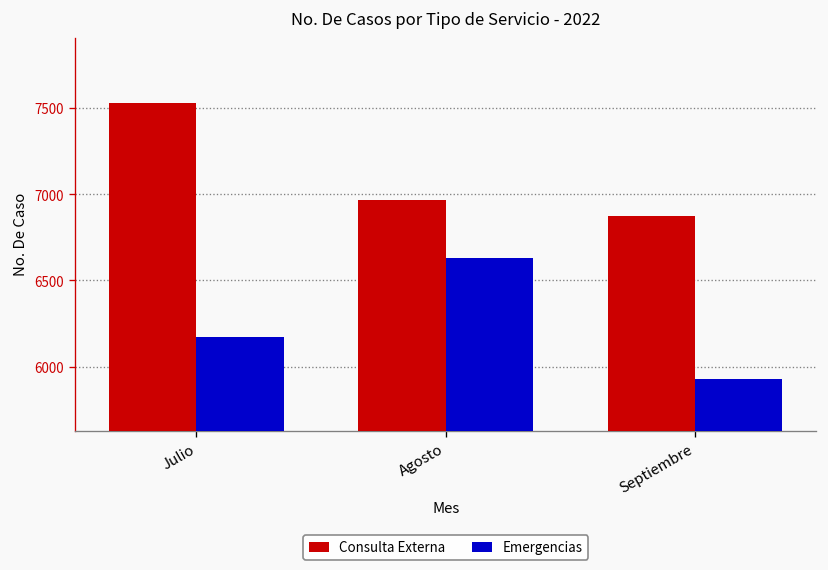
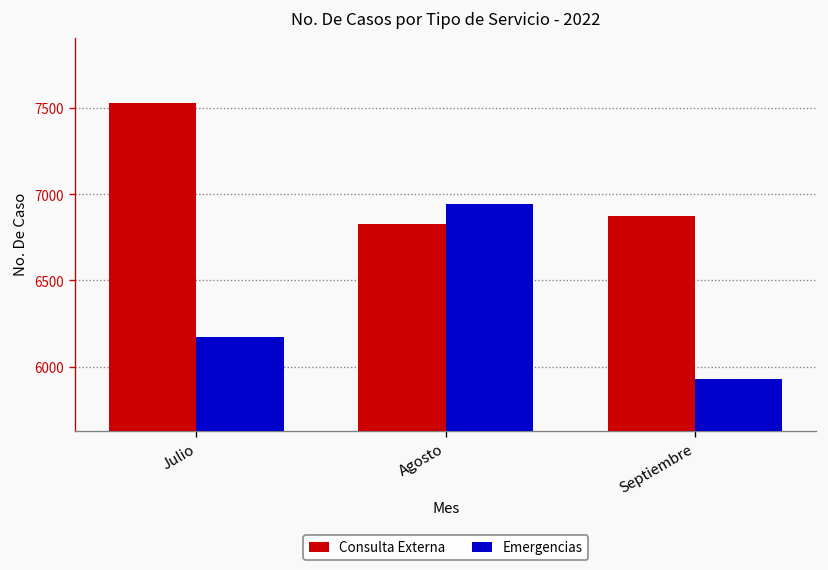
Consulta Externa, Agosto: 6970 -> 6830
Emergencias, Agosto: 6630 -> 6950
